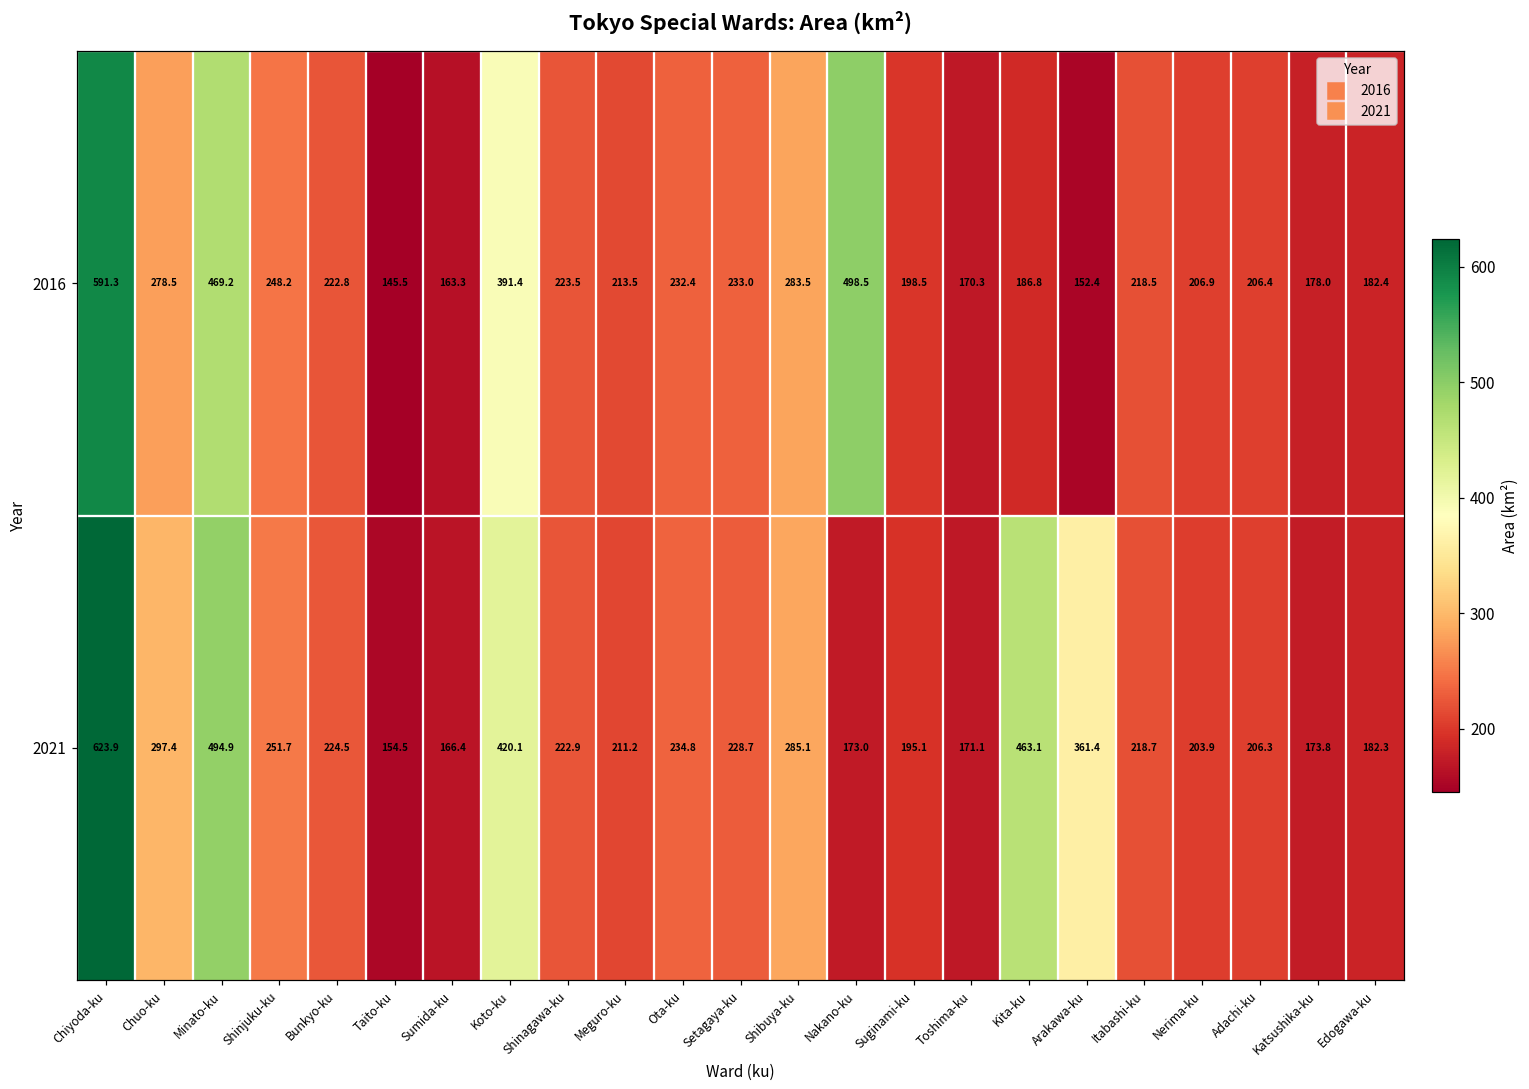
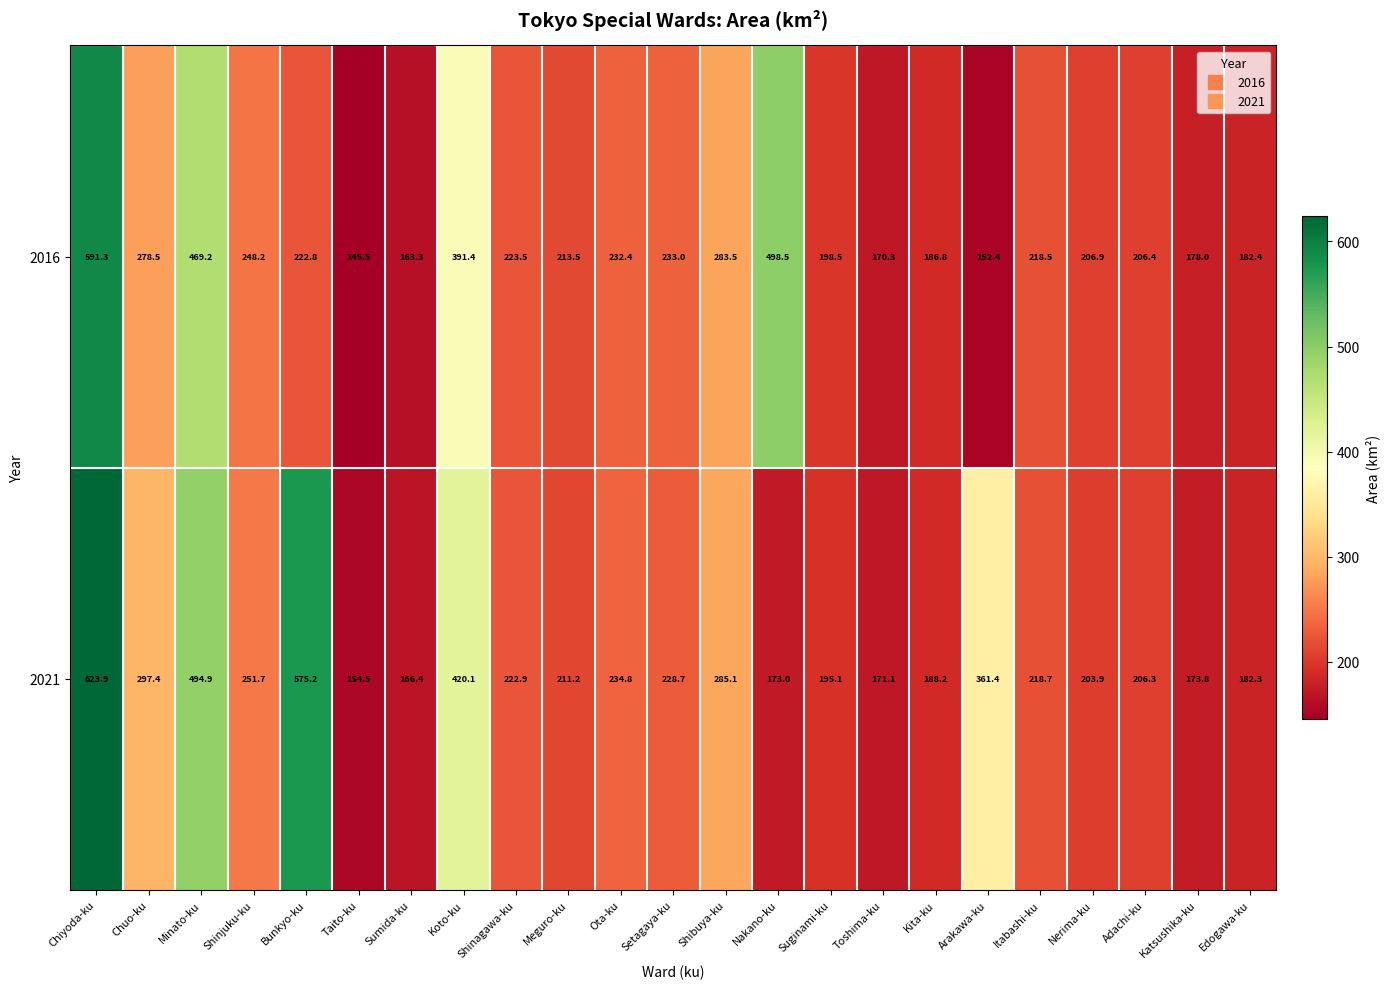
2021, Bunkyo-ku: 224.5 -> 575.2
2021, Kita-ku: 463.1 -> 188.2
